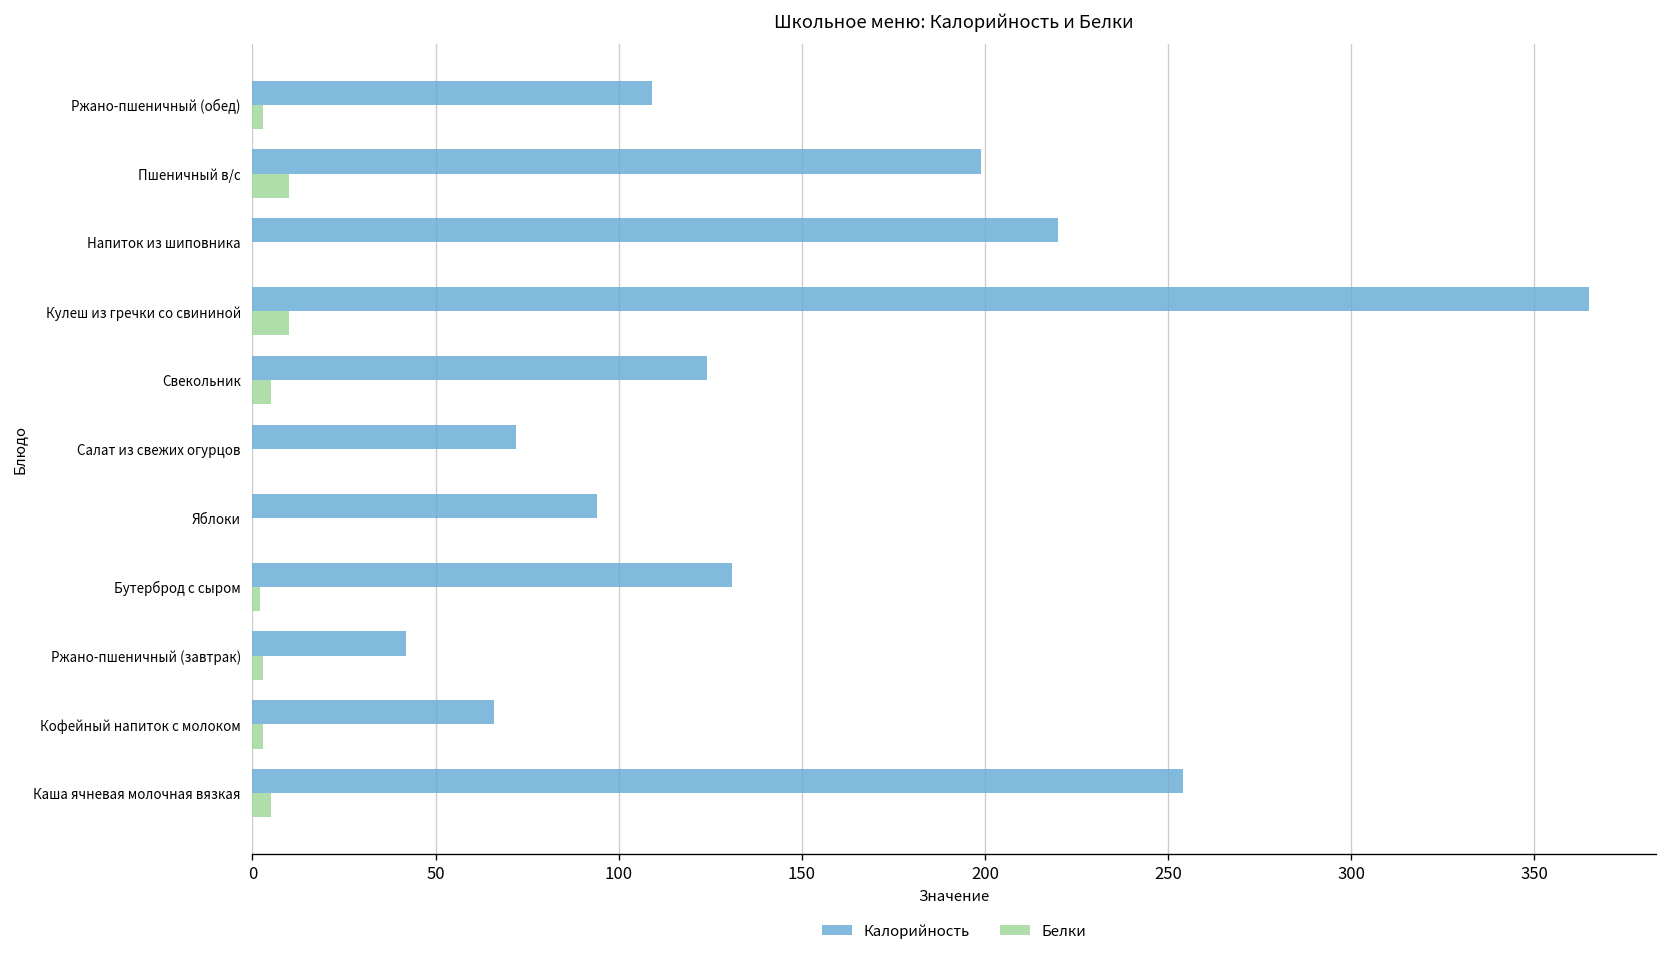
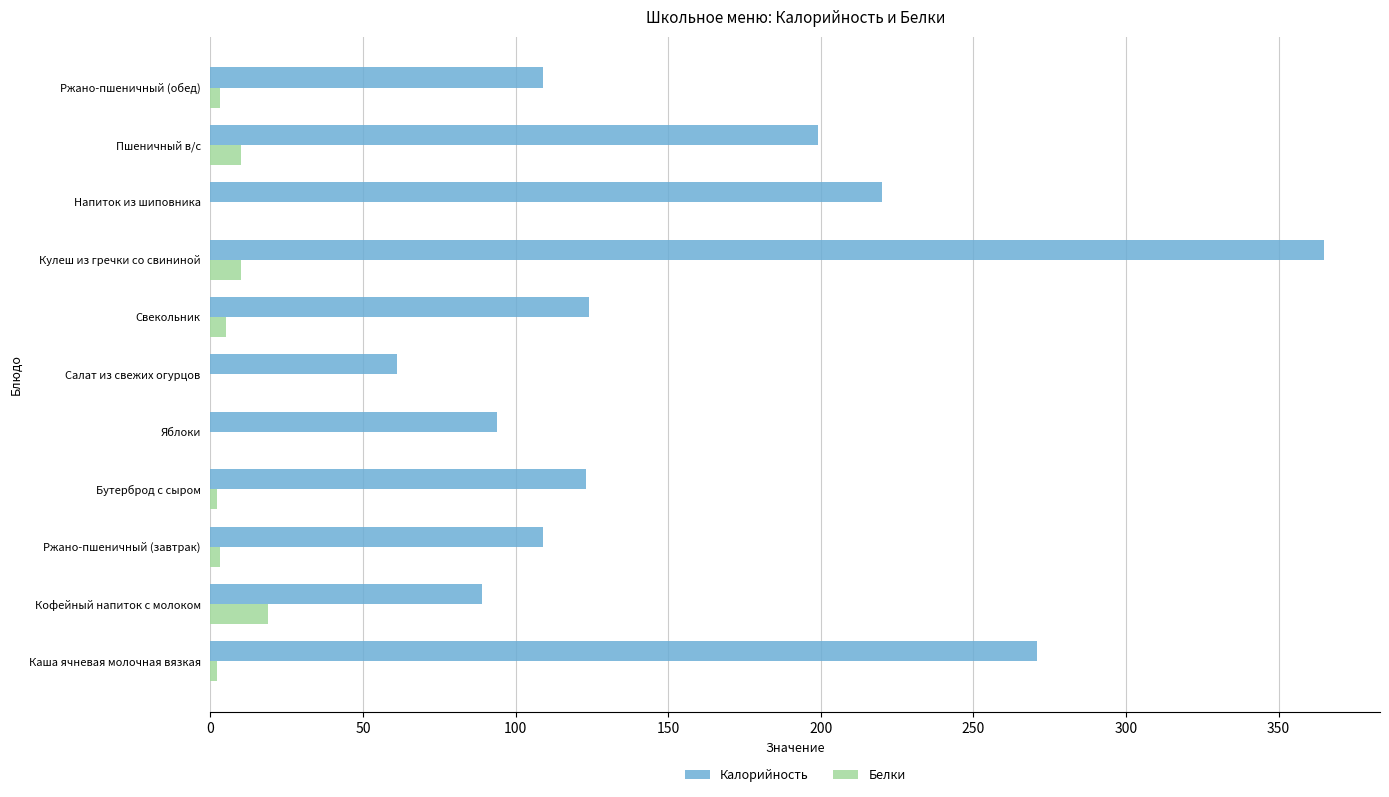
Калорийность, Салат из свежих огурцов: 72 -> 61
Калорийность, Бутерброд с сыром: 131 -> 123
Калорийность, Ржано-пшеничный (завтрак): 42 -> 109
Калорийность, Кофейный напиток с молоком: 66 -> 89
Белки, Кофейный напиток с молоком: 3 -> 19
Калорийность, Каша ячневая молочная вязкая: 254 -> 271
Белки, Каша ячневая молочная вязкая: 5 -> 2
